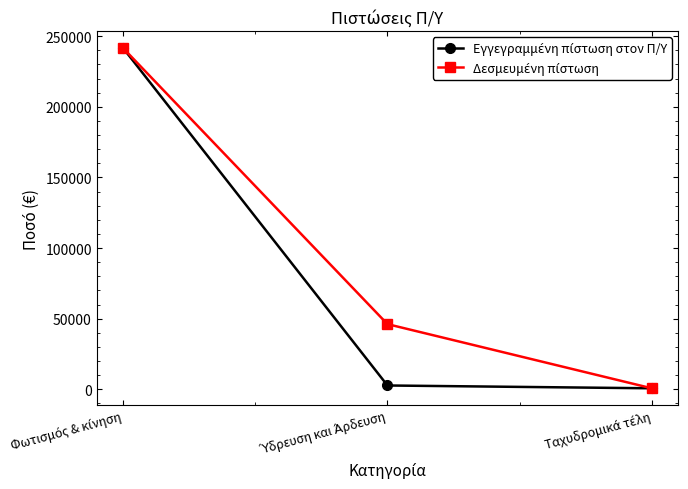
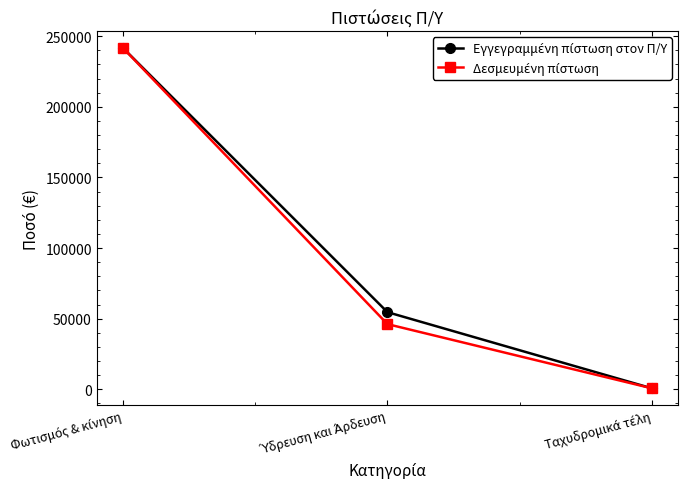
Εγγεγραμμένη πίστωση στον Π/Υ, Ύδρευση και Άρδευση: 3000 -> 55000
